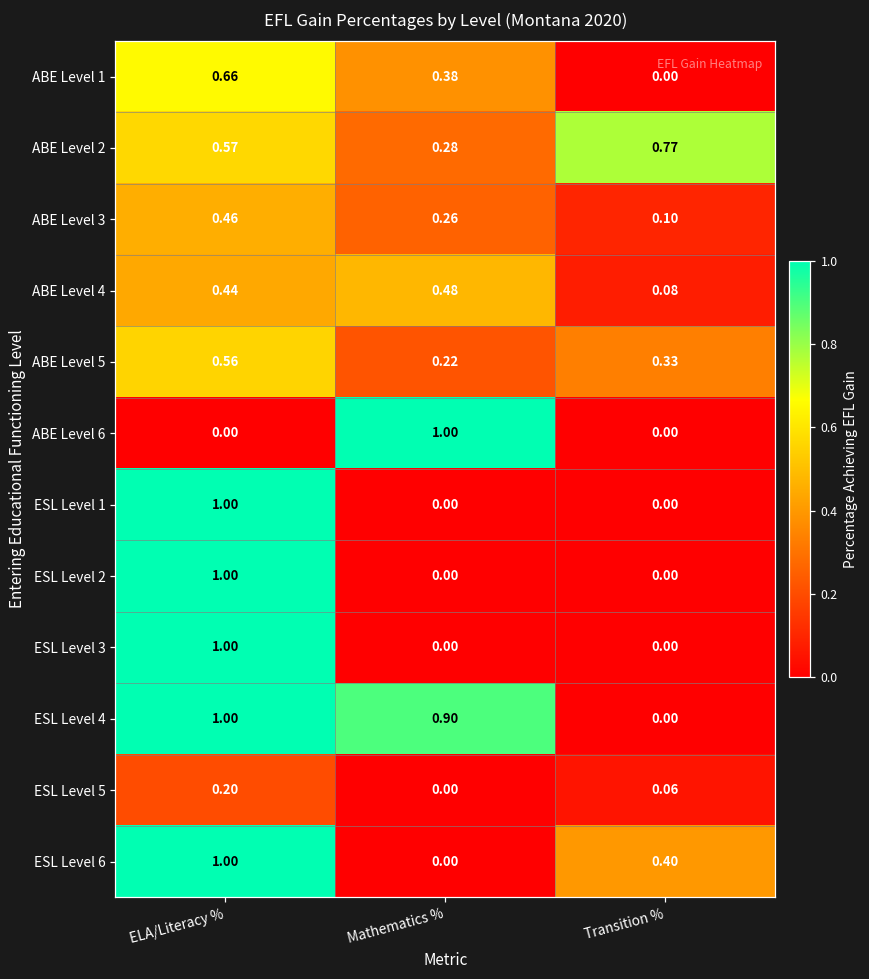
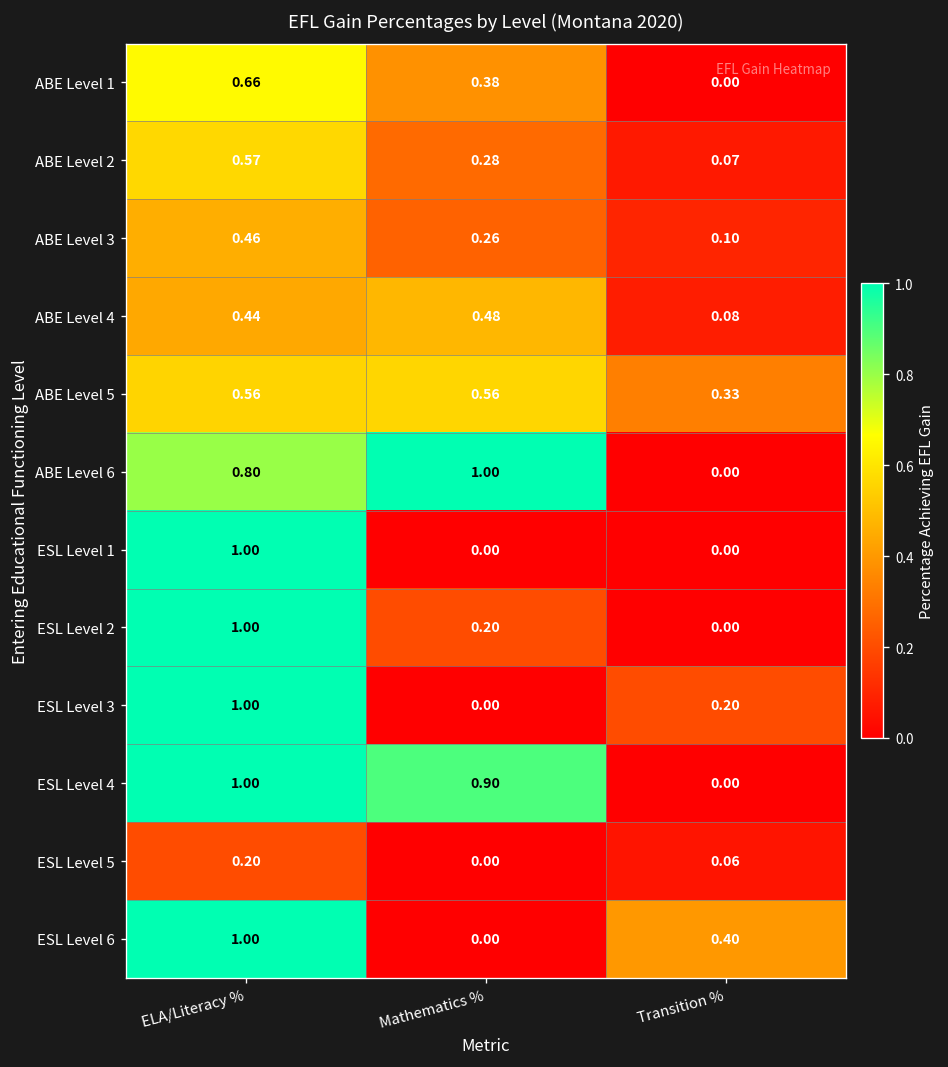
ABE Level 2, Transition %: 0.77 -> 0.07
ABE Level 5, Mathematics %: 0.22 -> 0.56
ABE Level 6, ELA/Literacy %: 0.00 -> 0.80
ESL Level 2, Mathematics %: 0.00 -> 0.20
ESL Level 3, Transition %: 0.00 -> 0.20
